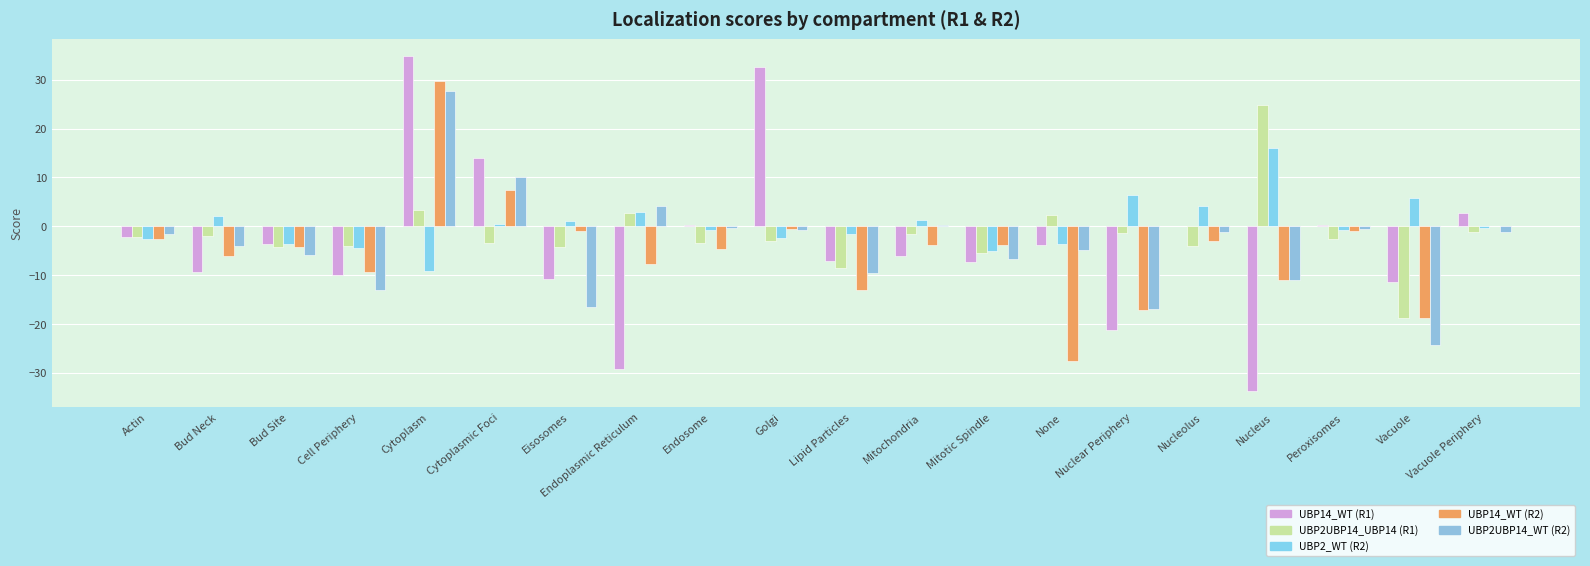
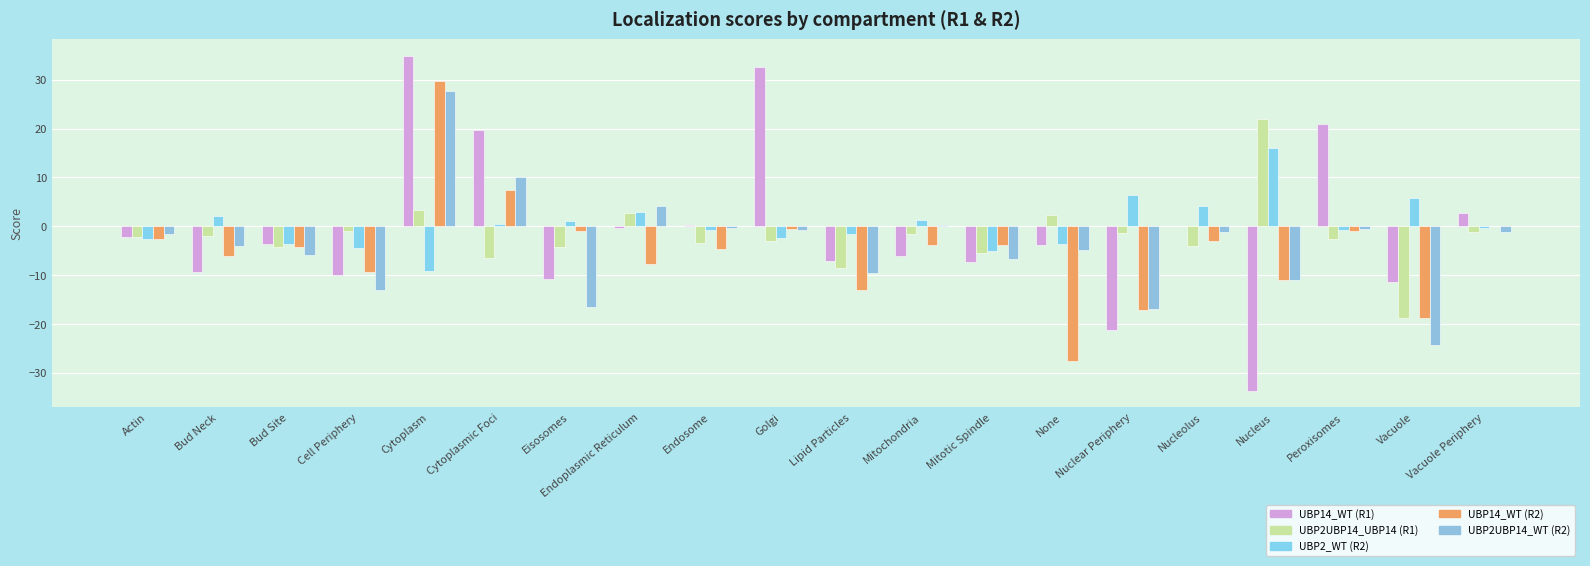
UBP2UBP14_UBP14 (R1), Cell Periphery: -4 -> -1
UBP14_WT (R1), Cytoplasmic Foci: 14 -> 20
UBP2UBP14_UBP14 (R1), Cytoplasmic Foci: -3 -> -7
UBP14_WT (R1), Endoplasmic Reticulum: -29 -> 0
UBP2UBP14_UBP14 (R1), Nucleus: 25 -> 22
UBP14_WT (R1), Peroxisomes: 0 -> 21
